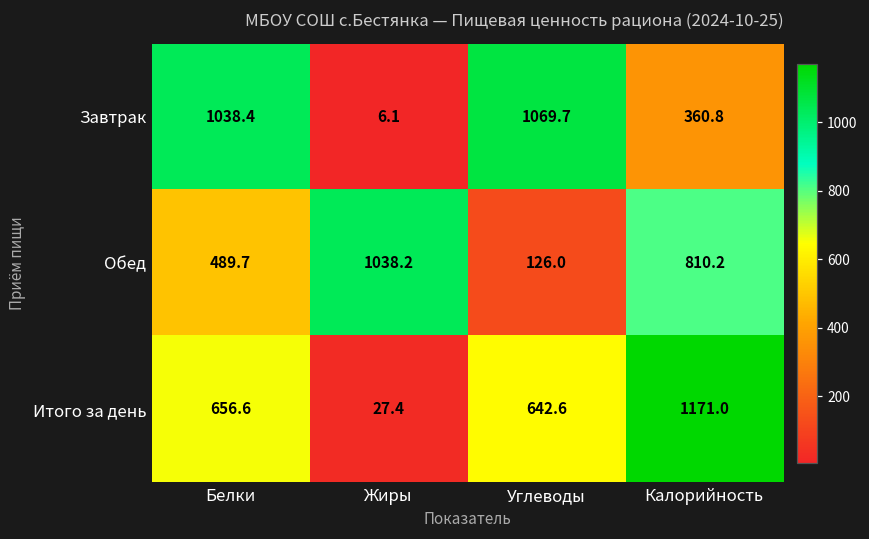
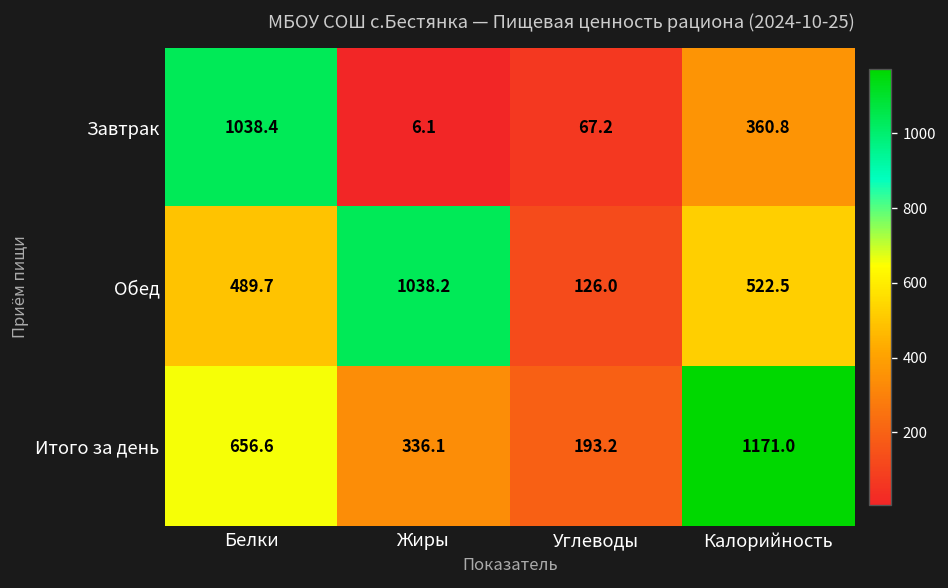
Завтрак, Углеводы: 1069.7 -> 67.2
Обед, Калорийность: 810.2 -> 522.5
Итого за день, Жиры: 27.4 -> 336.1
Итого за день, Углеводы: 642.6 -> 193.2
